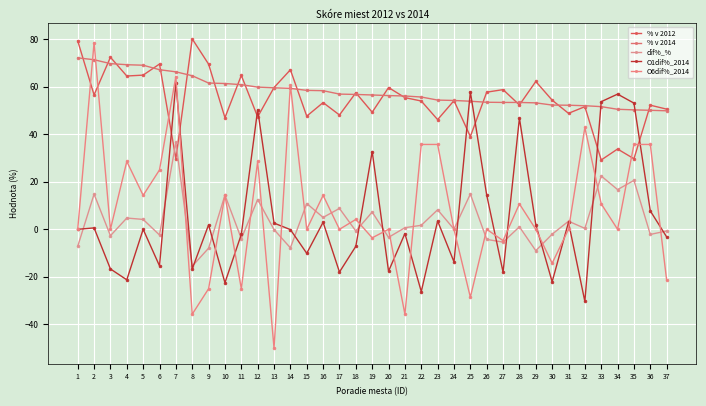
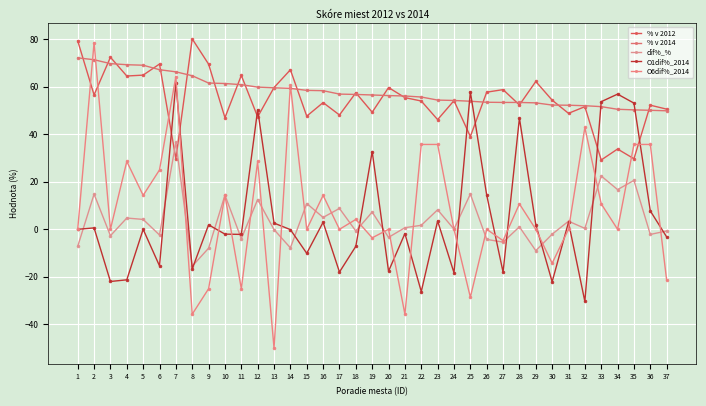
O1dif%_2014, 3: -17 -> -22
O1dif%_2014, 10: -22 -> -2
O1dif%_2014, 24: -14 -> -18
